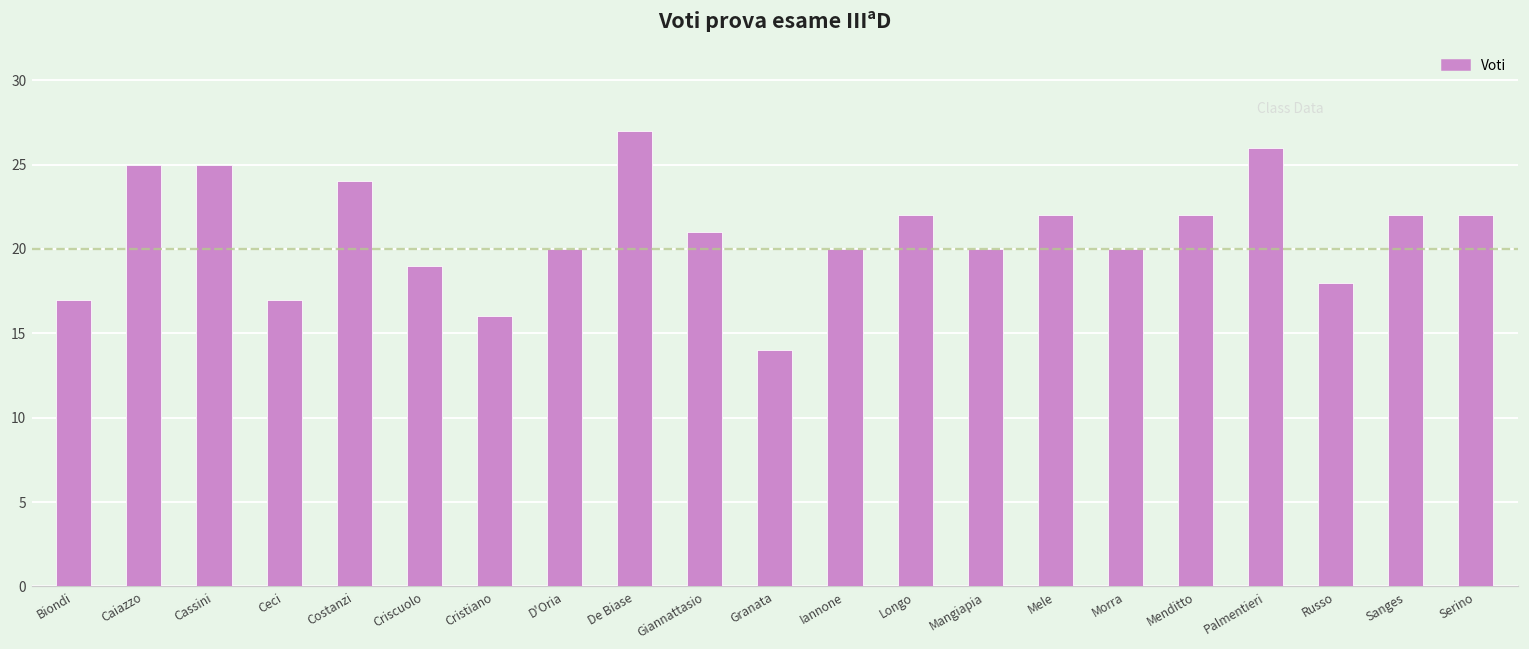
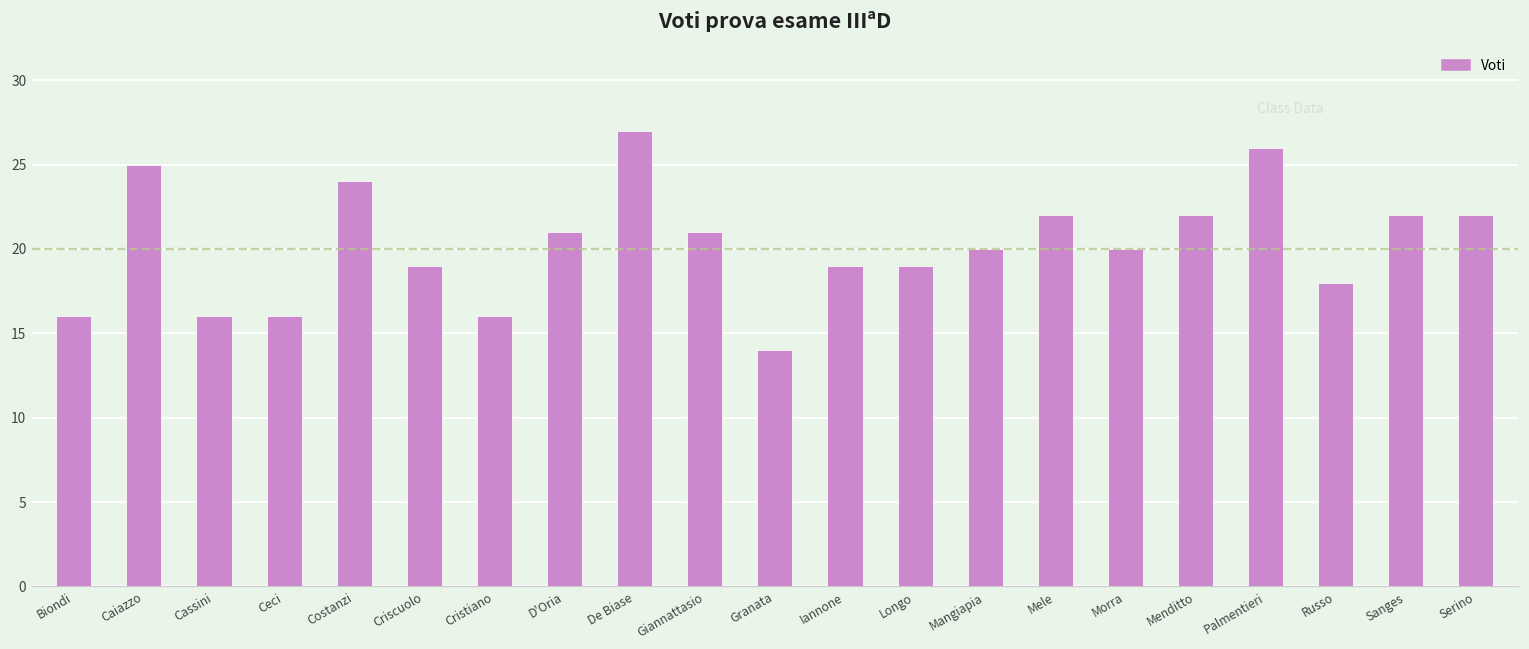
Biondi: 17 -> 16
Cassini: 25 -> 16
Ceci: 17 -> 16
D'Oria: 20 -> 21
Iannone: 20 -> 19
Longo: 22 -> 19
